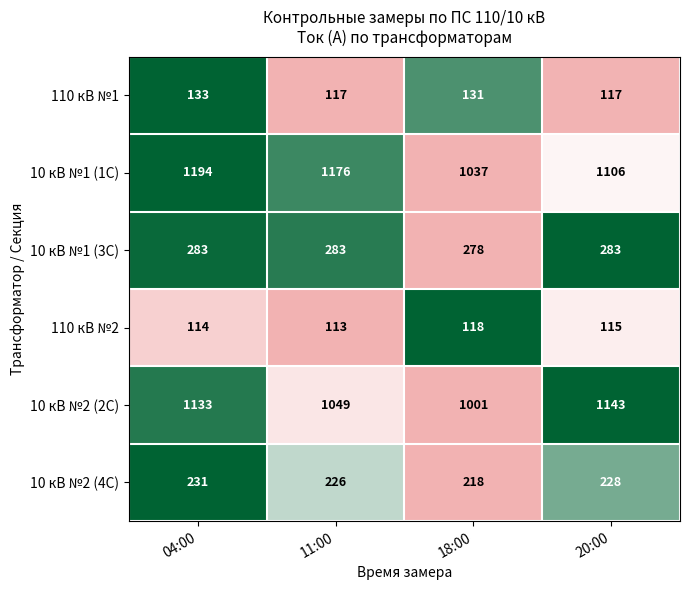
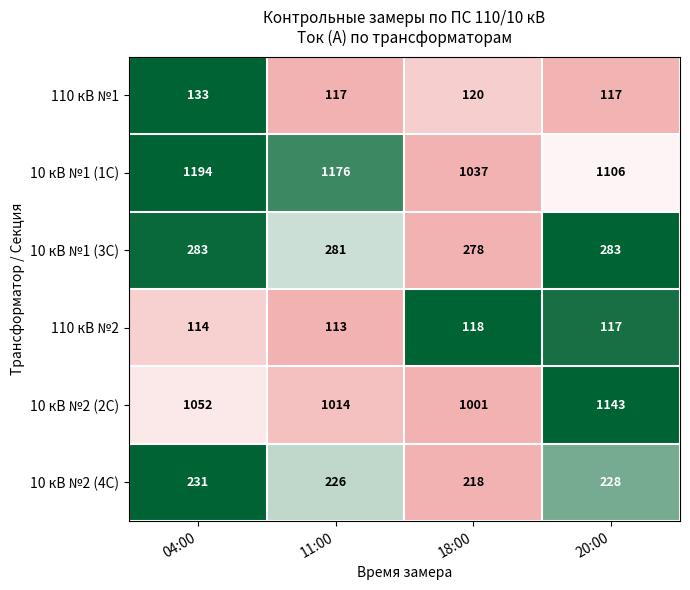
110 кВ №1, 18:00: 131 -> 120
10 кВ №1 (3С), 11:00: 283 -> 281
110 кВ №2, 20:00: 115 -> 117
10 кВ №2 (2С), 04:00: 1133 -> 1052
10 кВ №2 (2С), 11:00: 1049 -> 1014
